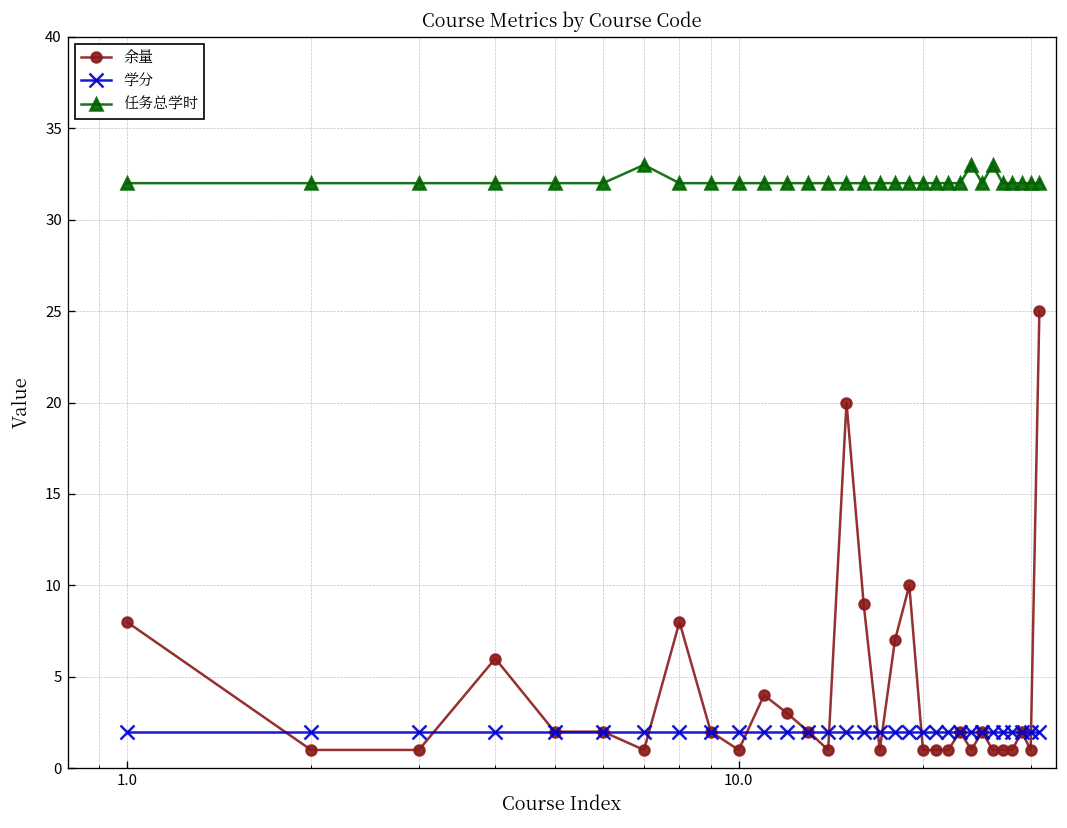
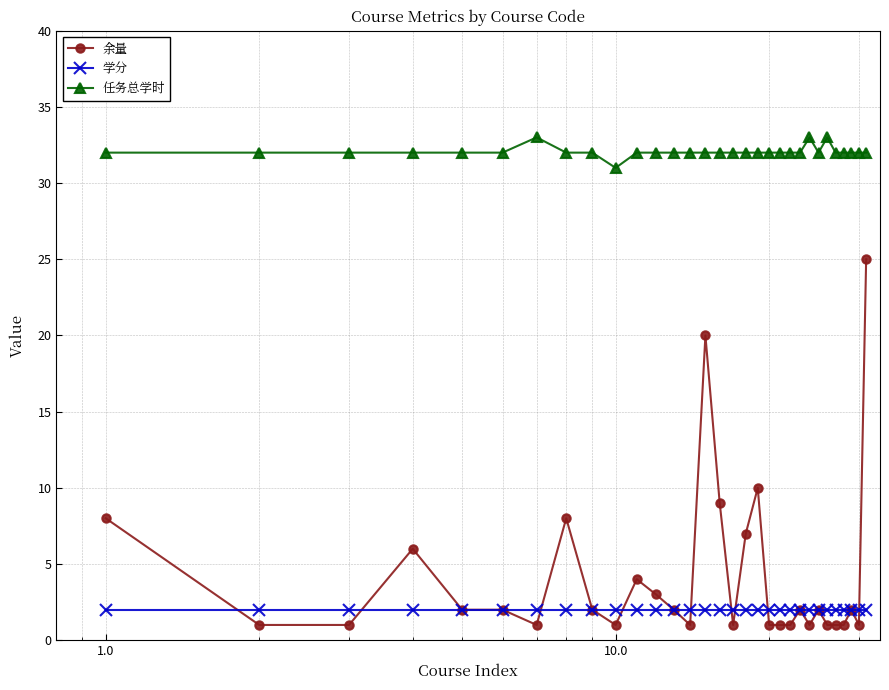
任务总学时, 10.0: 32 -> 31
